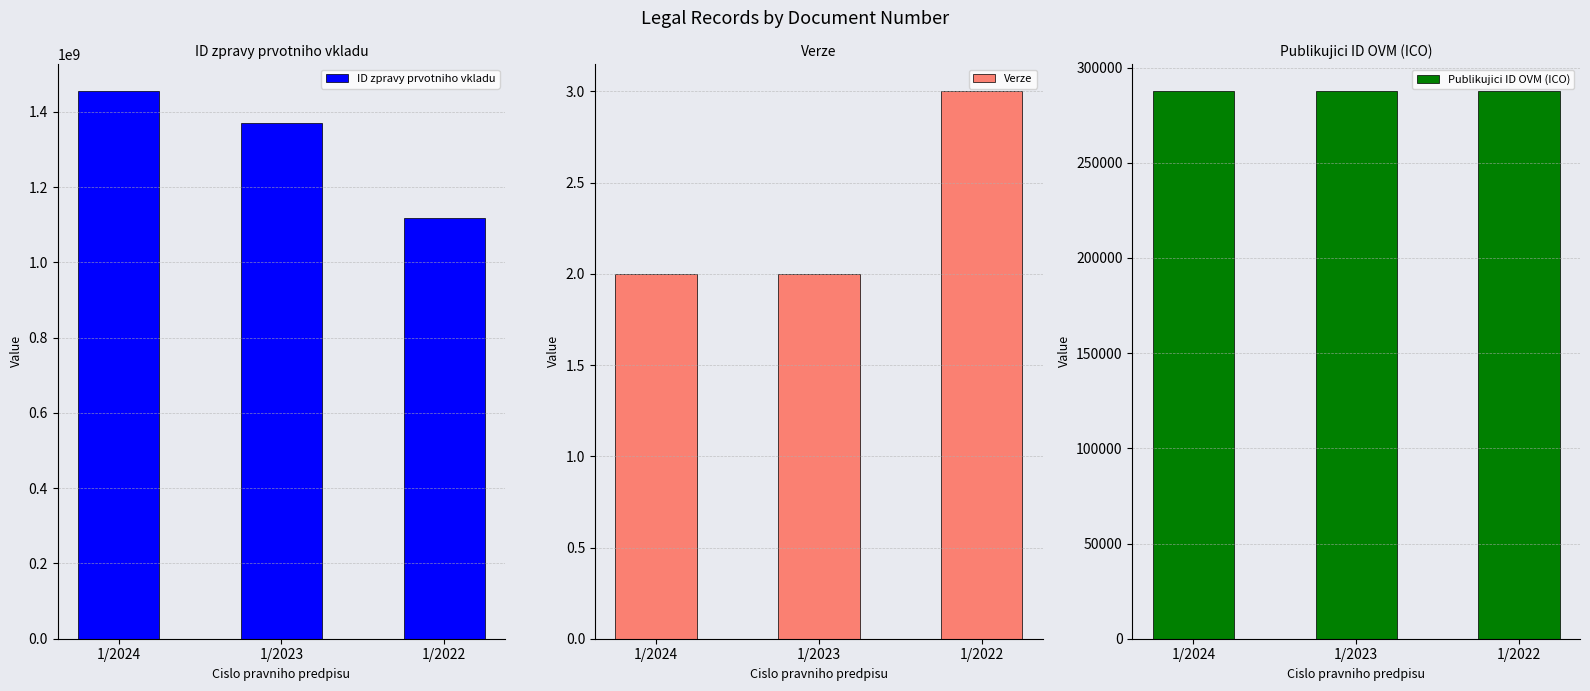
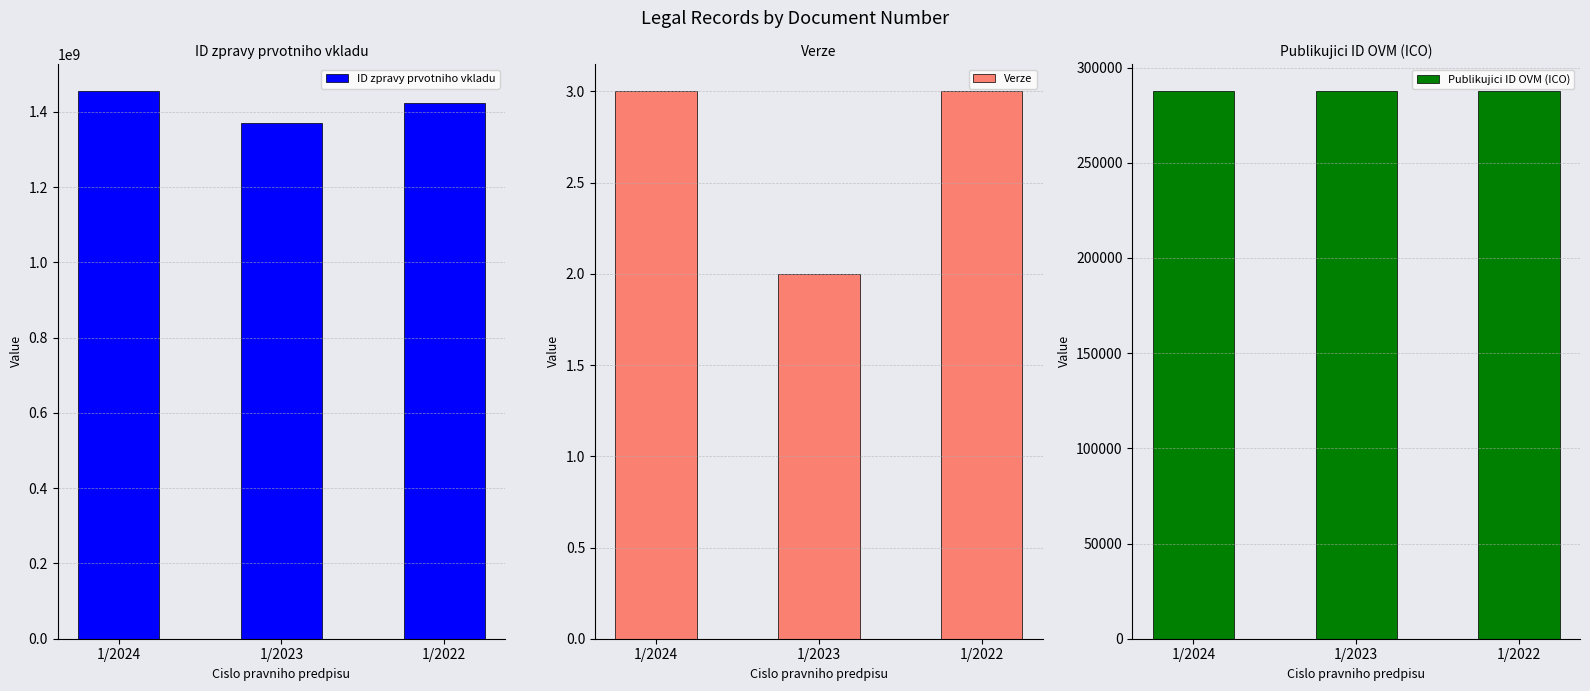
ID zpravy prvotniho vkladu, 1/2022: 1120000000 -> 1420000000
Verze, 1/2024: 2 -> 3
